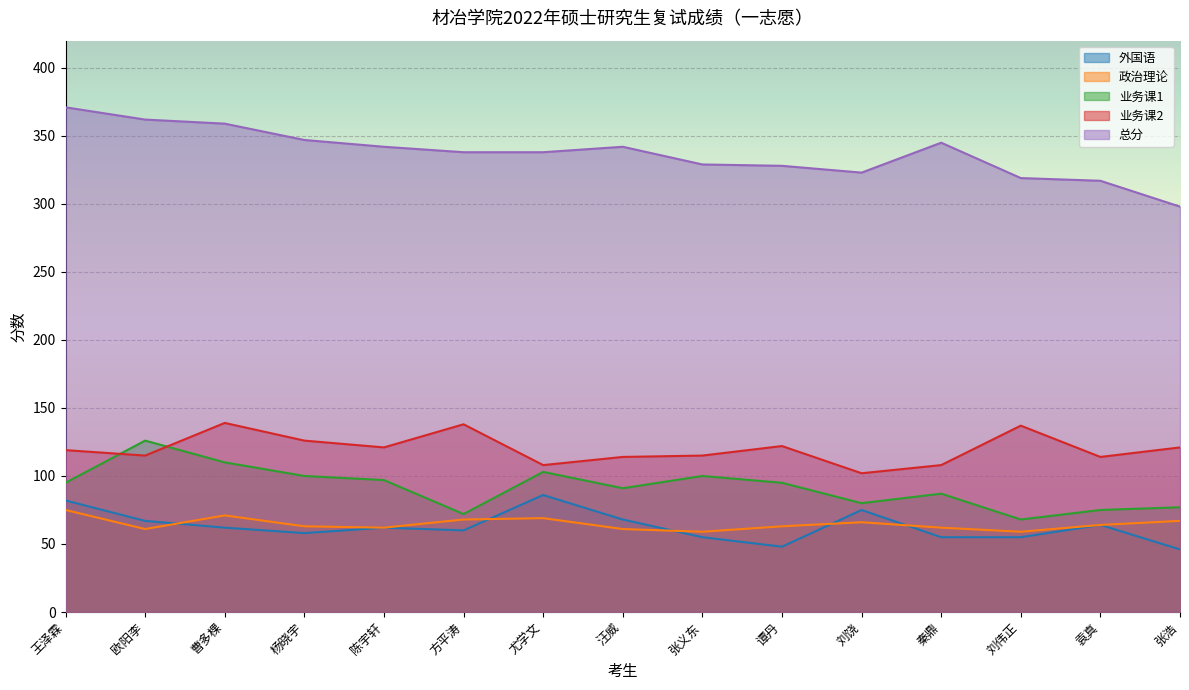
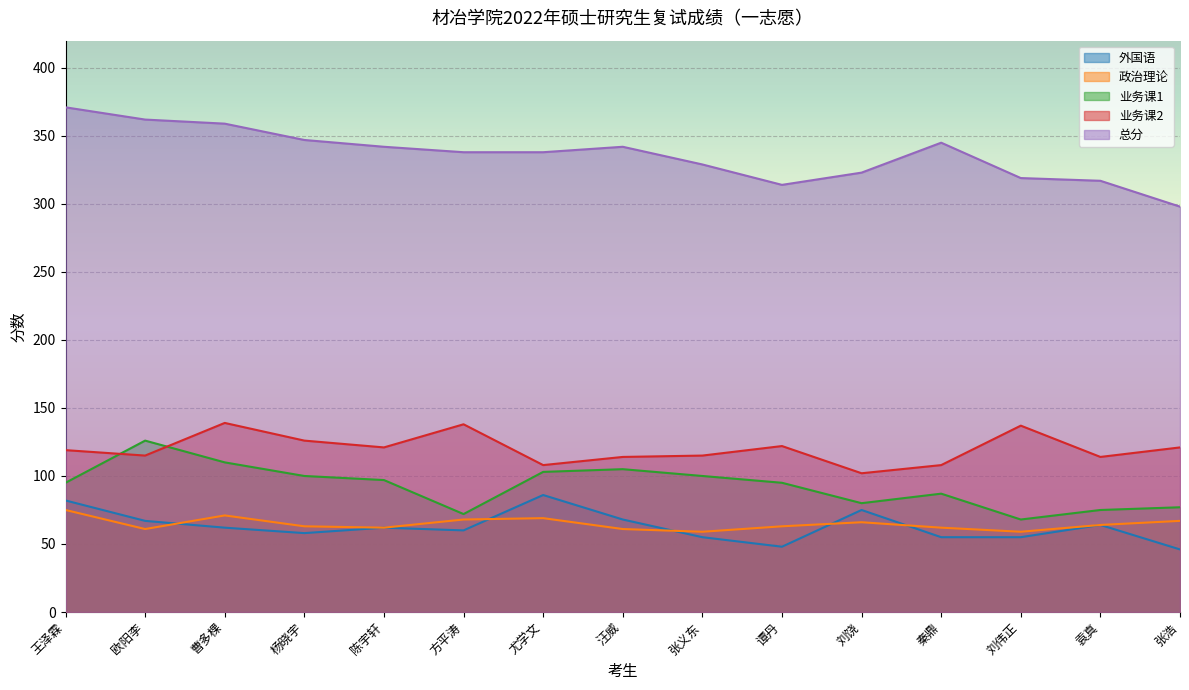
业务课1, 汪威: 91 -> 105
总分, 谭丹: 328 -> 314
